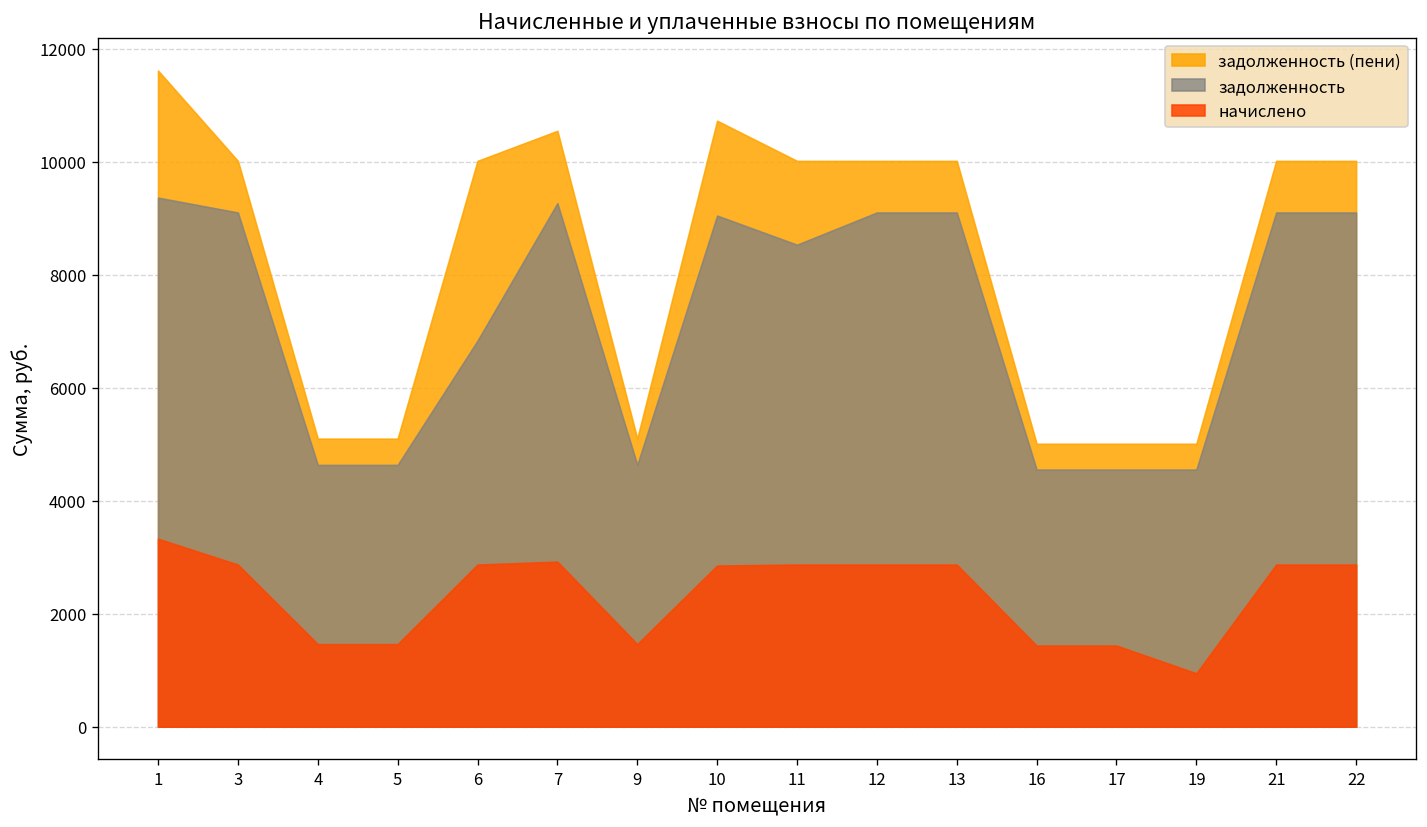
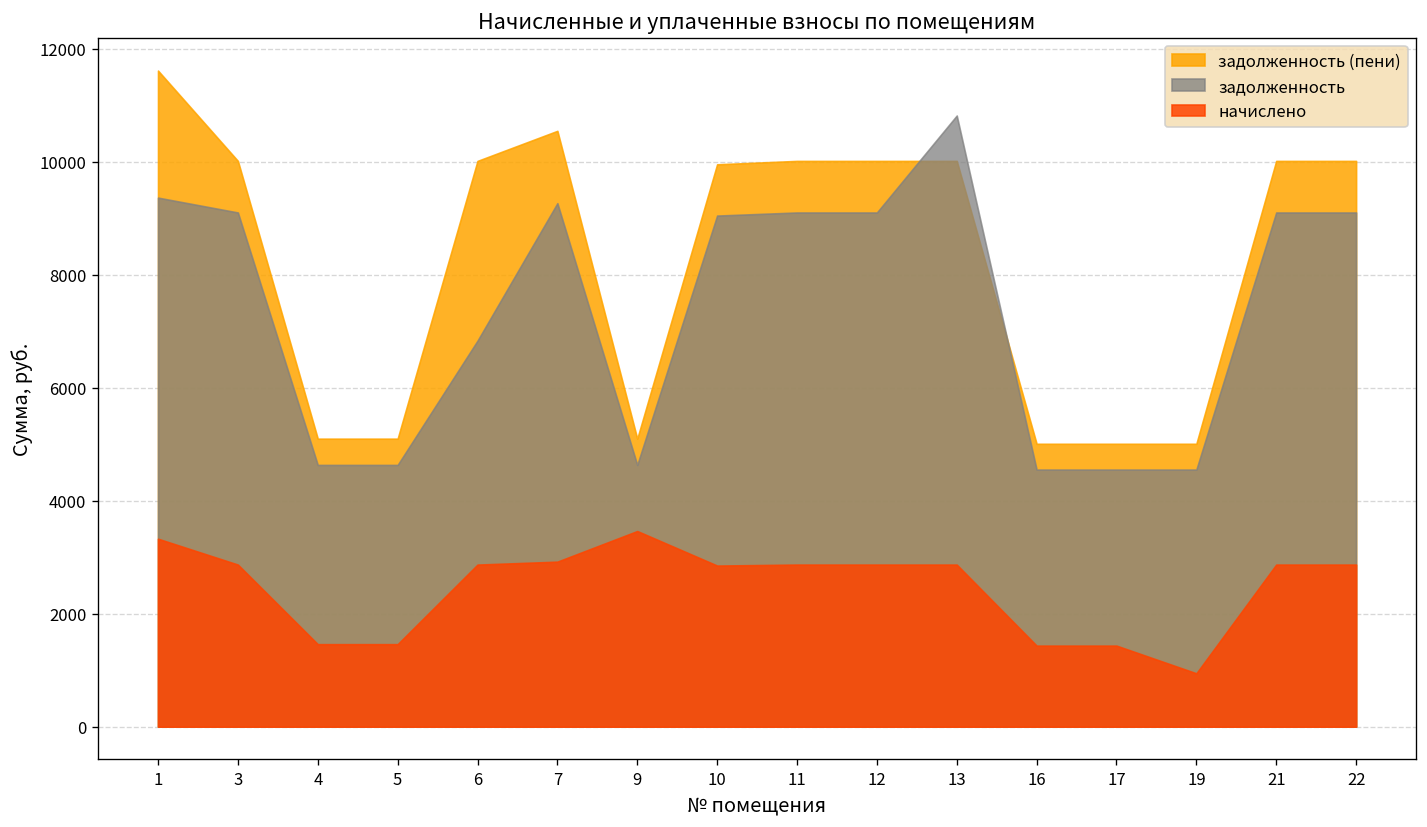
начислено, 9: 1500 -> 3500
задолженность (пени), 10: 10700 -> 10000
задолженность, 11: 8500 -> 9100
задолженность, 13: 9100 -> 10800
